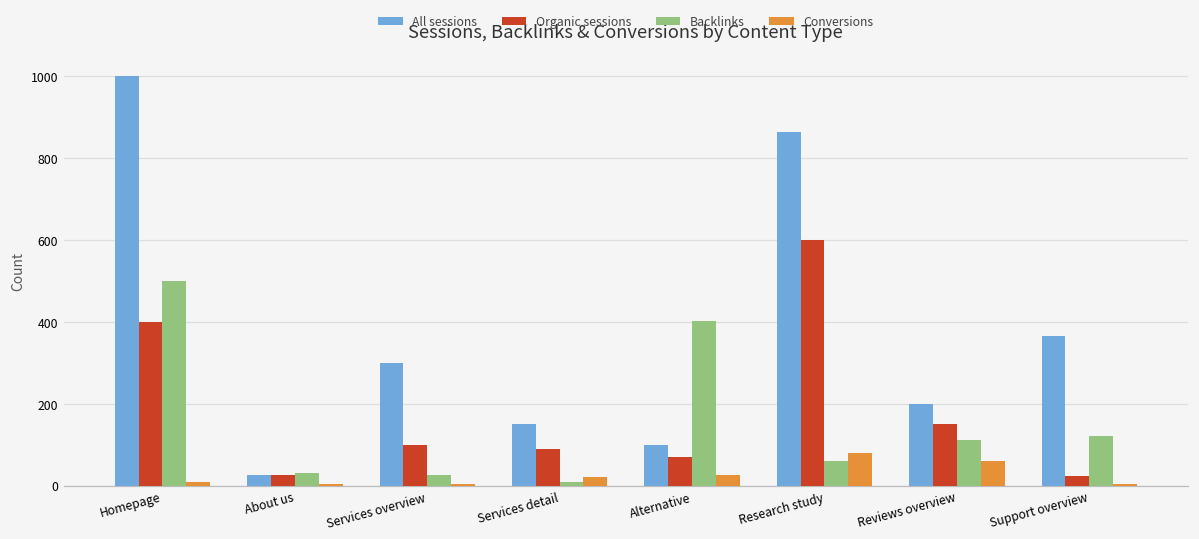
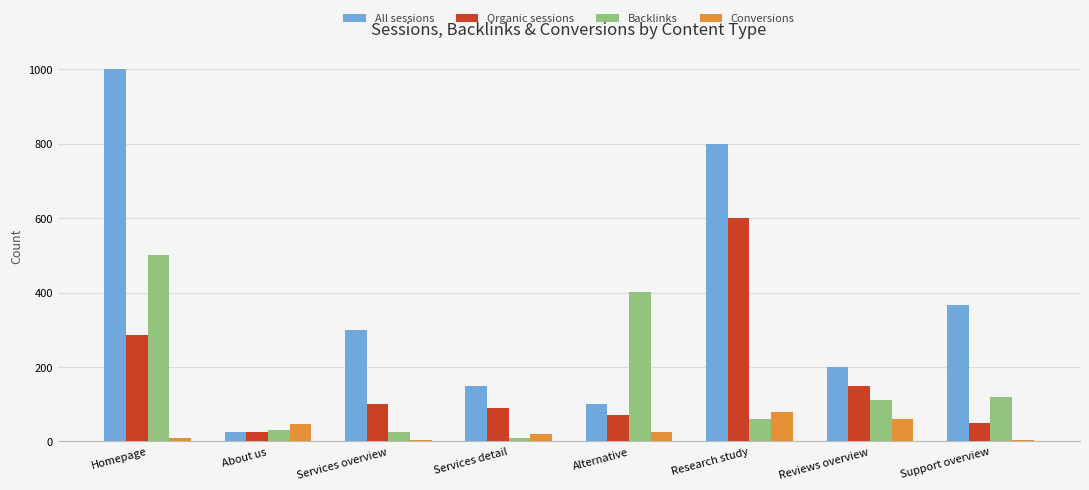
Organic sessions, Homepage: 400 -> 290
Conversions, About us: 10 -> 50
All sessions, Research study: 860 -> 800
Organic sessions, Support overview: 20 -> 50
